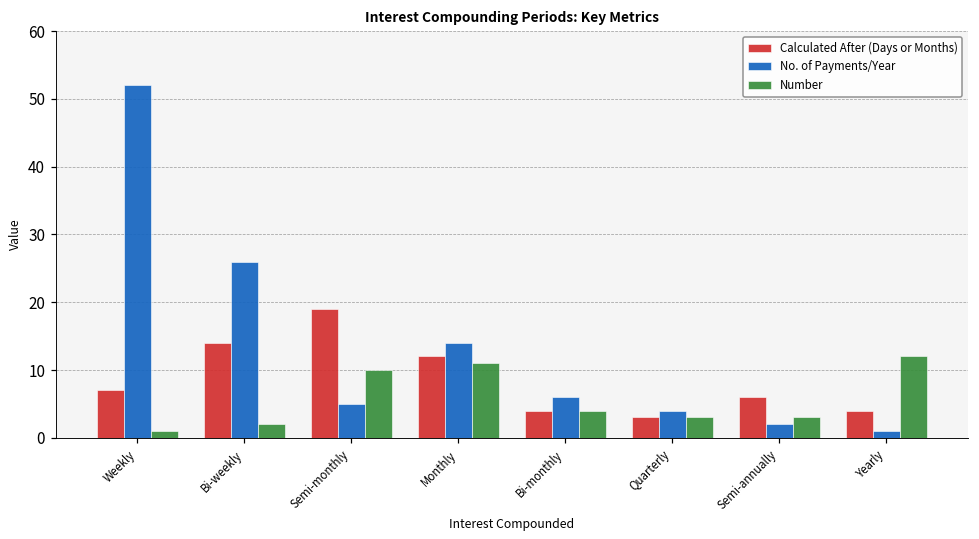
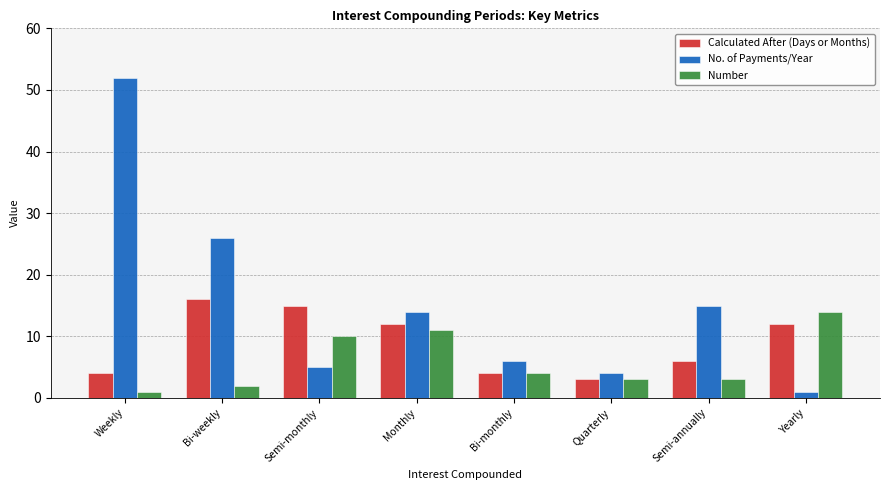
Calculated After (Days or Months), Weekly: 7 -> 4
Calculated After (Days or Months), Bi-weekly: 14 -> 16
Calculated After (Days or Months), Semi-monthly: 19 -> 15
No. of Payments/Year, Semi-annually: 2 -> 15
Calculated After (Days or Months), Yearly: 4 -> 12
Number, Yearly: 12 -> 14
